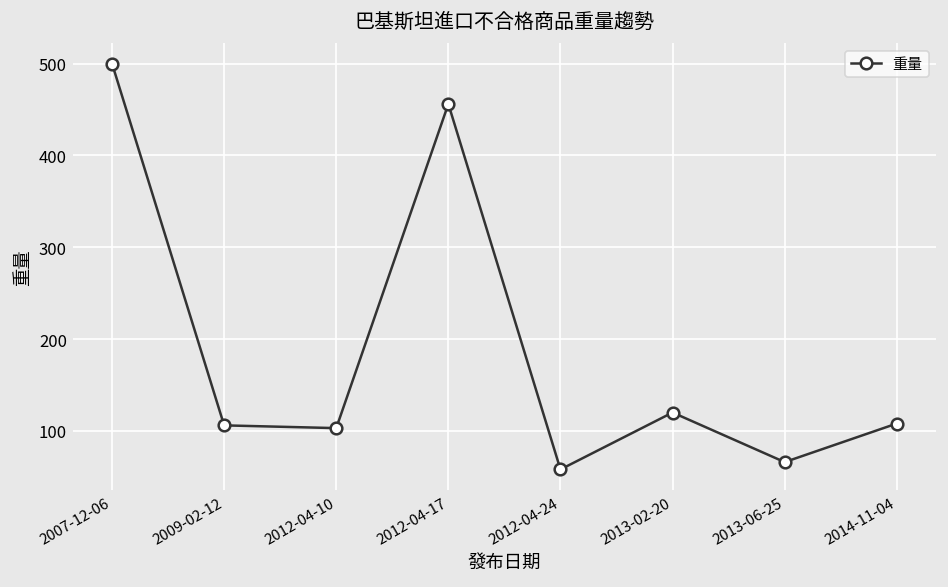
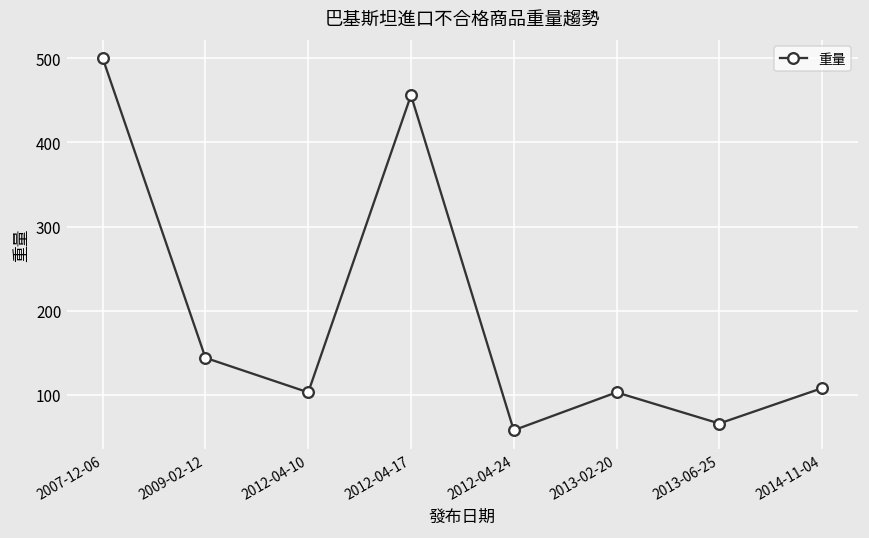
2009-02-12: 110 -> 140
2013-02-20: 120 -> 100
